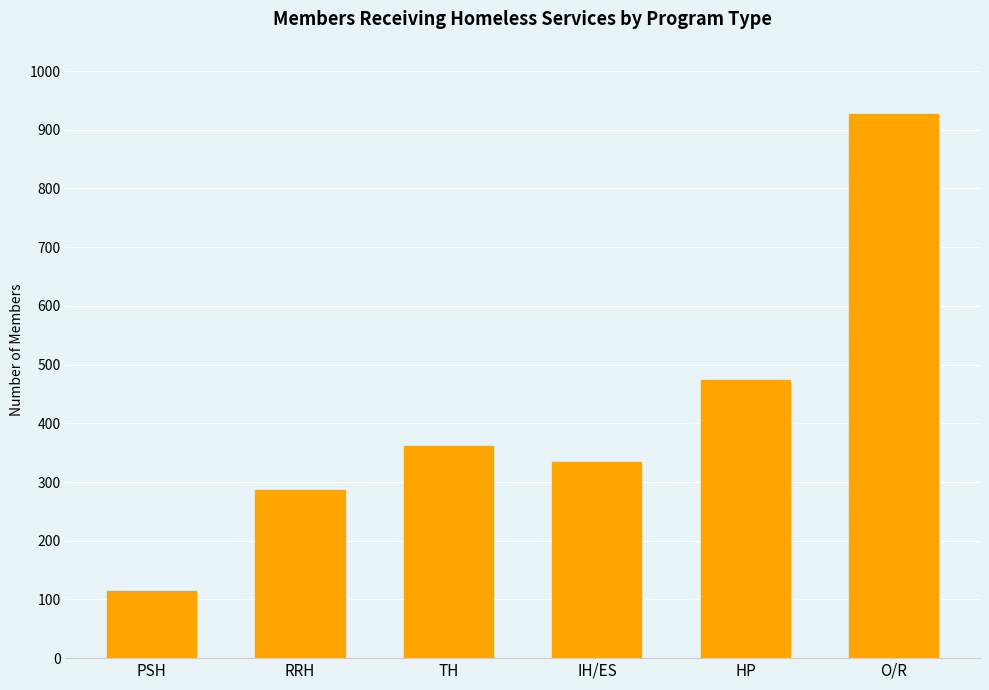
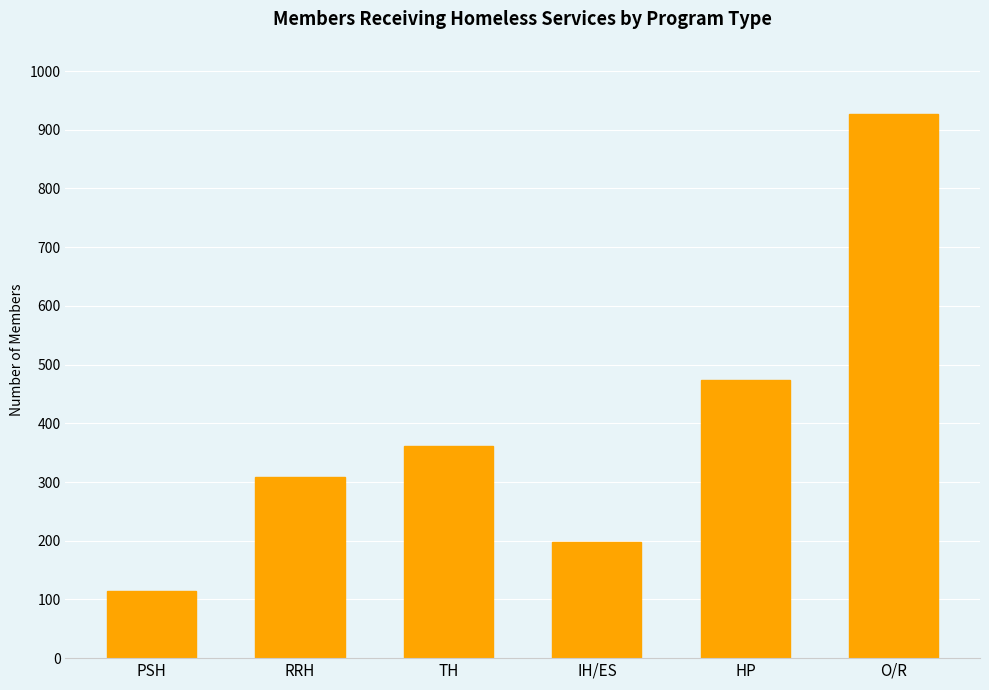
RRH: 290 -> 310
IH/ES: 330 -> 200
